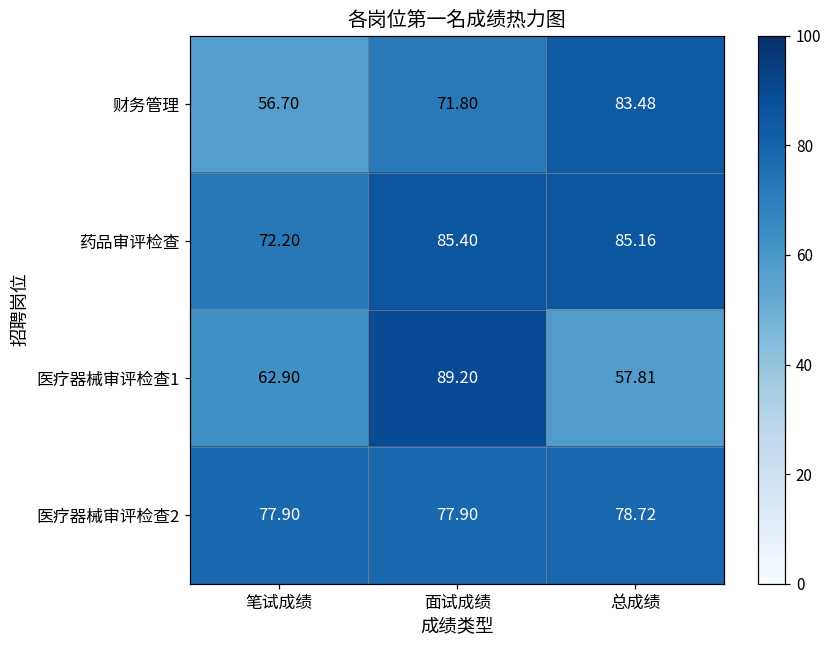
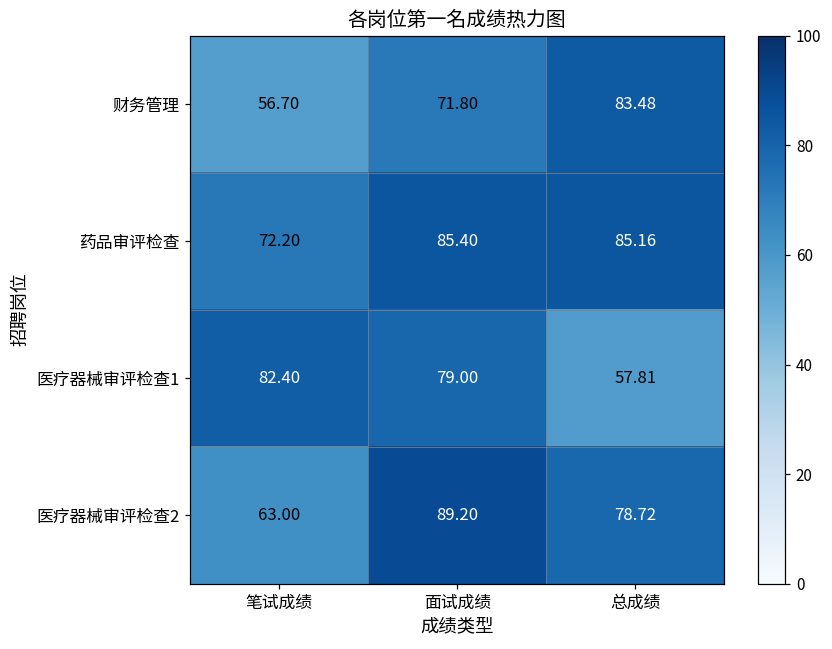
医疗器械审评检查1, 笔试成绩: 62.90 -> 82.40
医疗器械审评检查1, 面试成绩: 89.20 -> 79.00
医疗器械审评检查2, 笔试成绩: 77.90 -> 63.00
医疗器械审评检查2, 面试成绩: 77.90 -> 89.20
